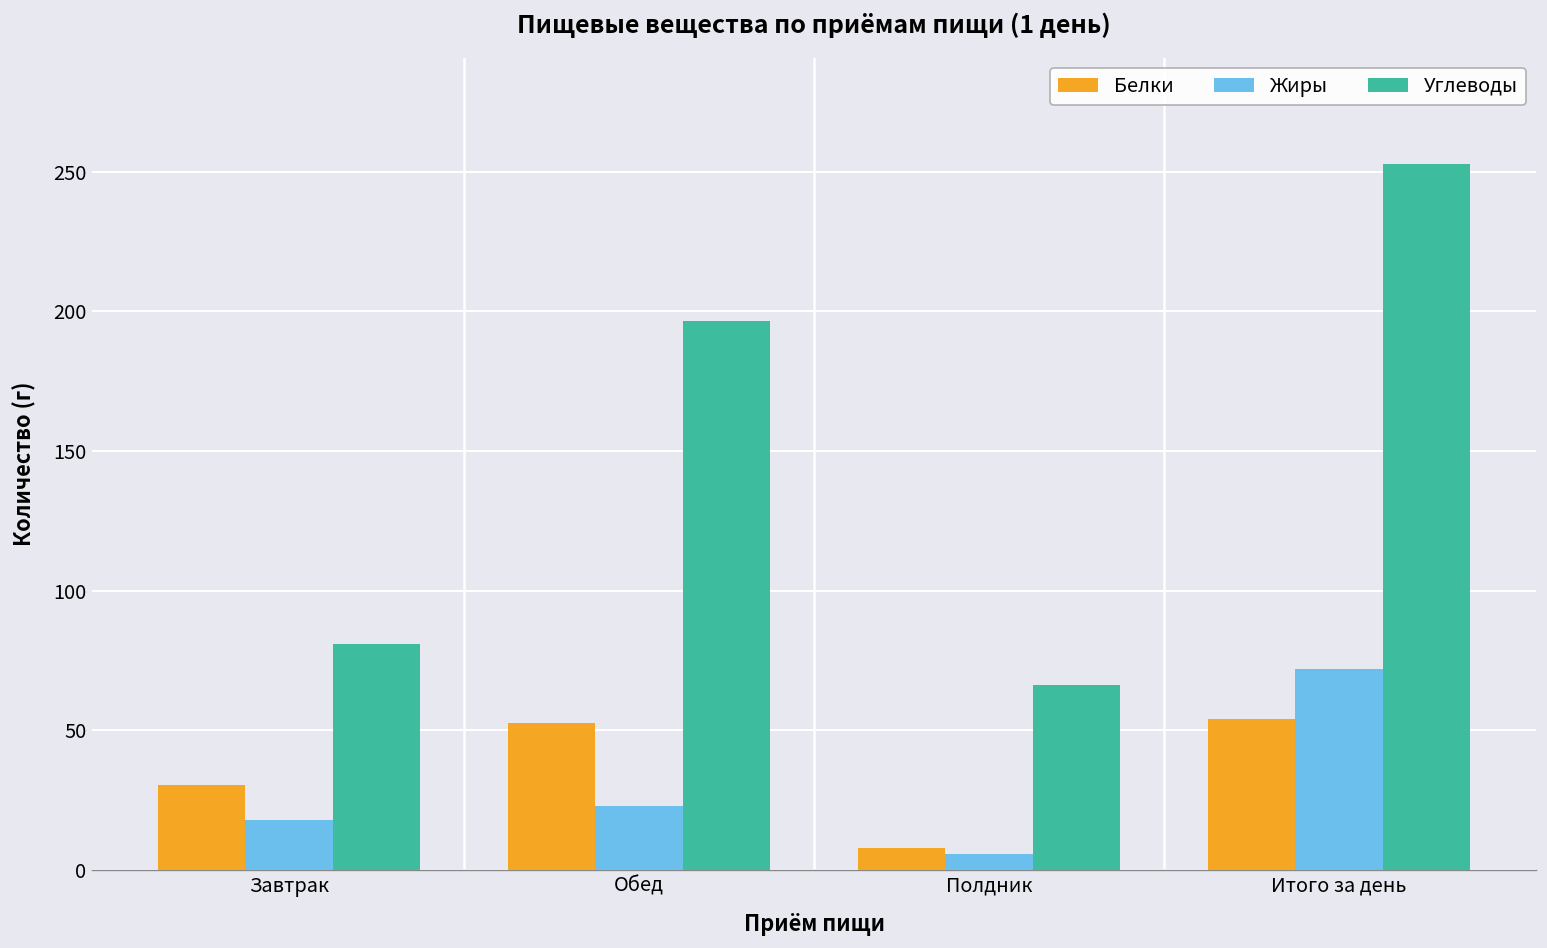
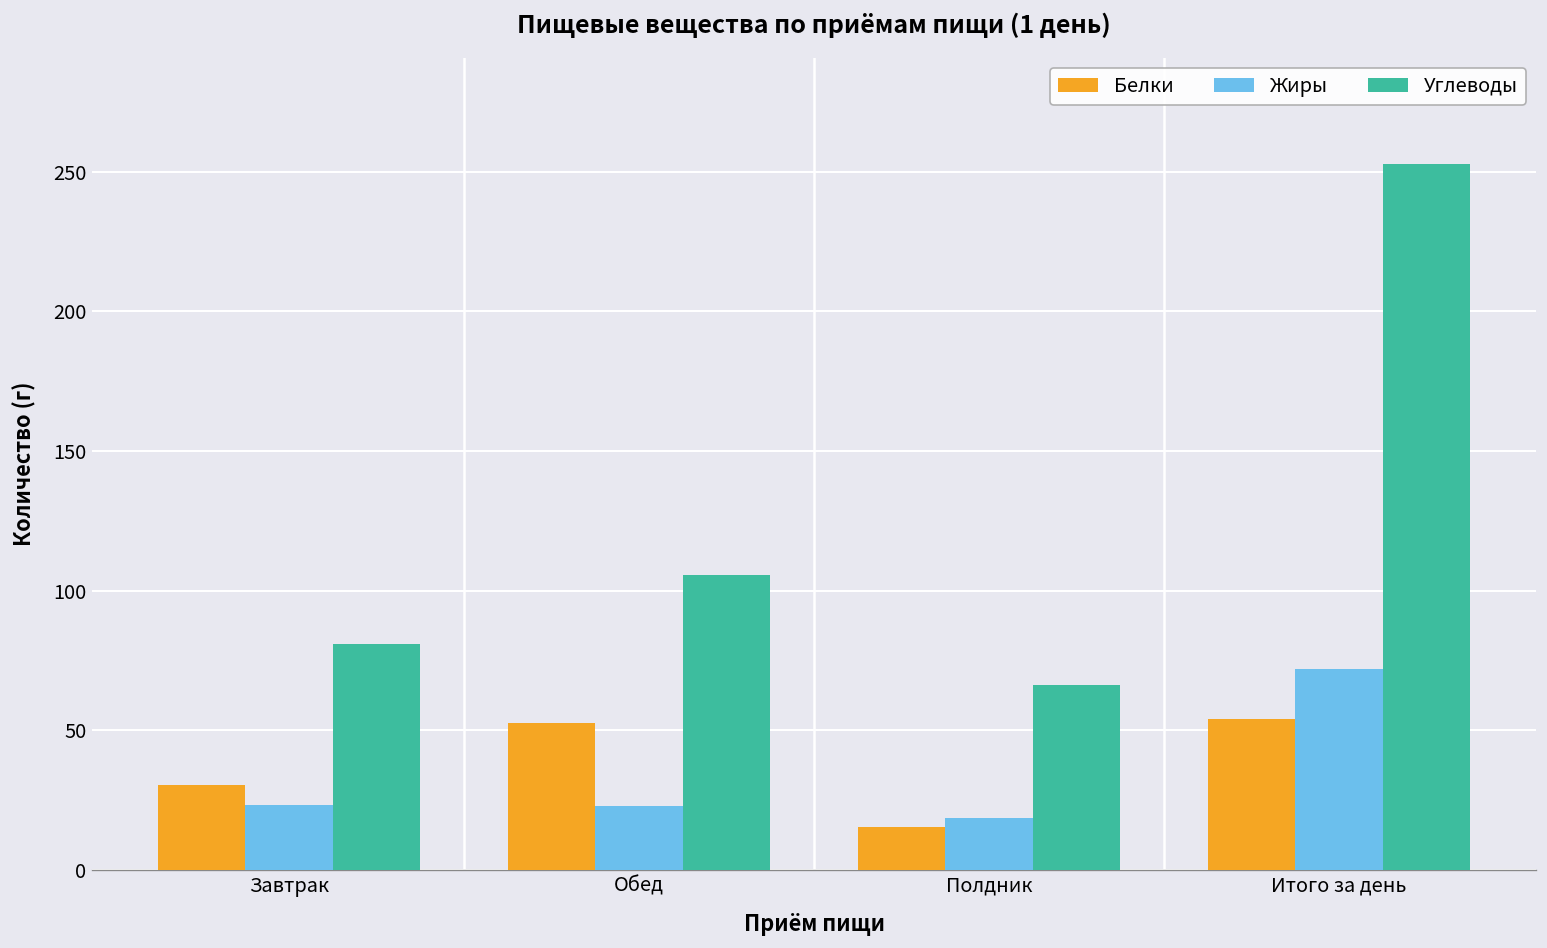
Жиры, Завтрак: 18 -> 23
Углеводы, Обед: 196 -> 106
Белки, Полдник: 8 -> 15
Жиры, Полдник: 6 -> 19
